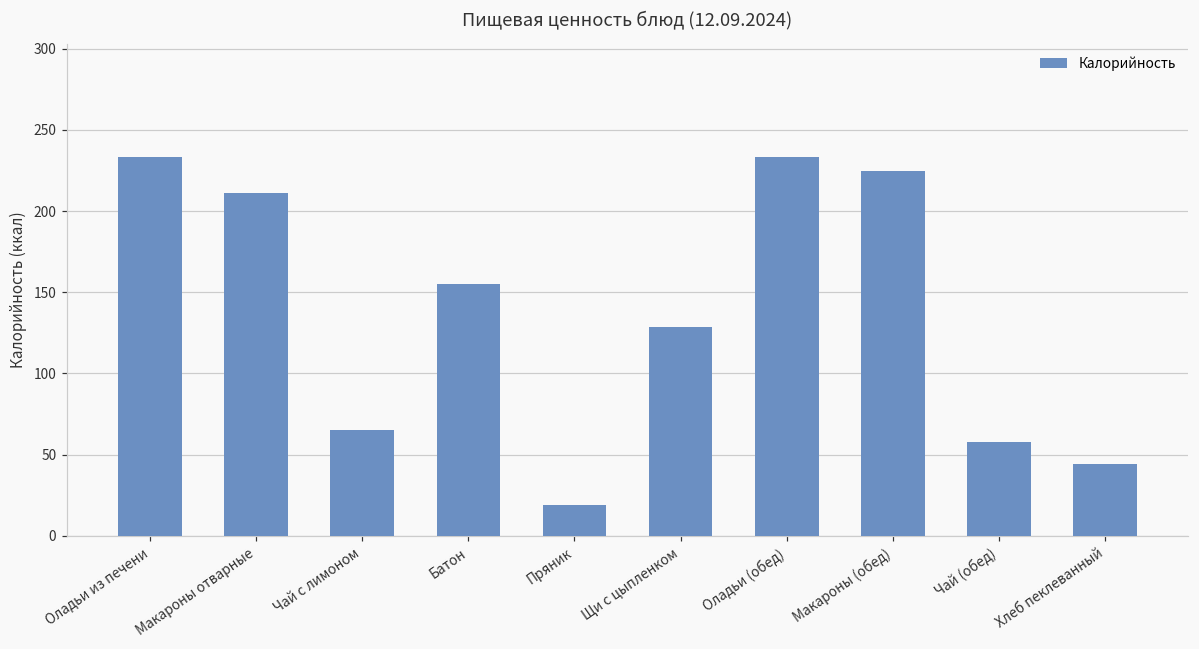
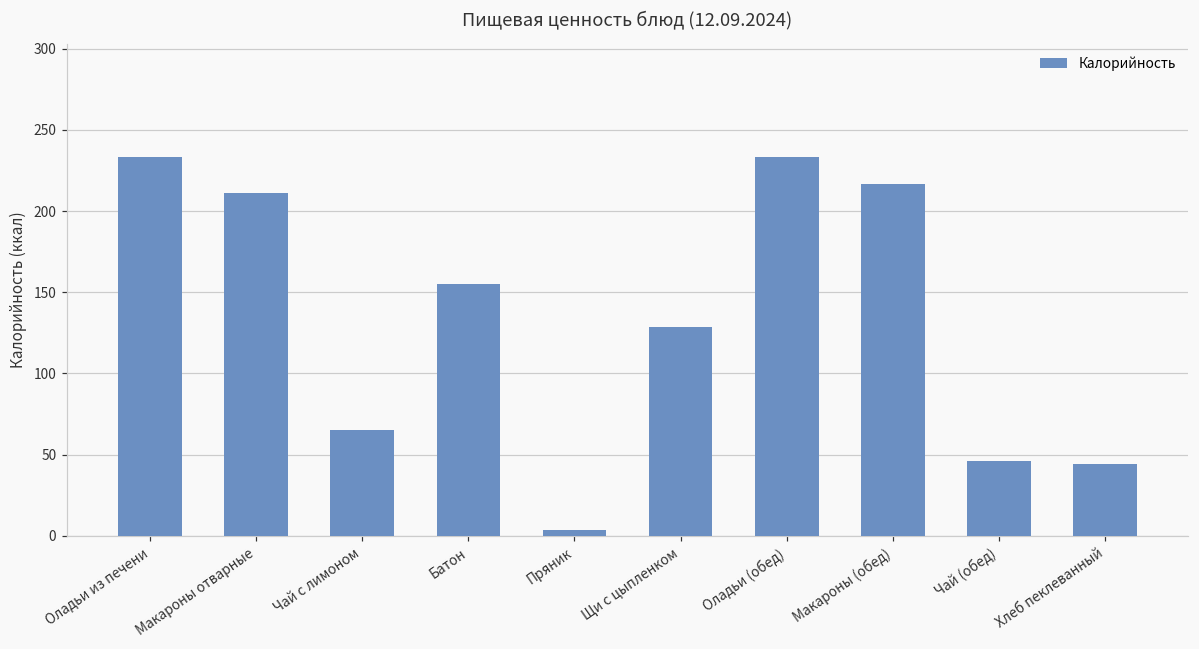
Пряник: 19 -> 4
Макароны (обед): 225 -> 217
Чай (обед): 58 -> 46
